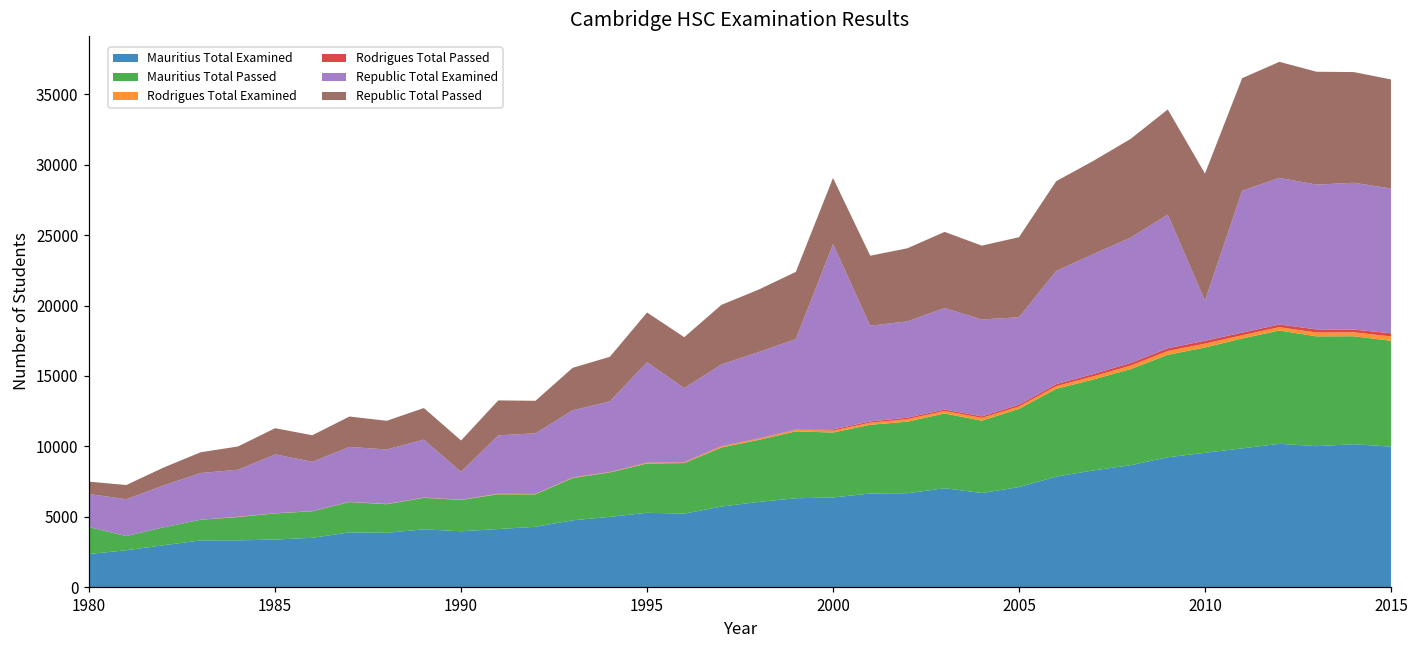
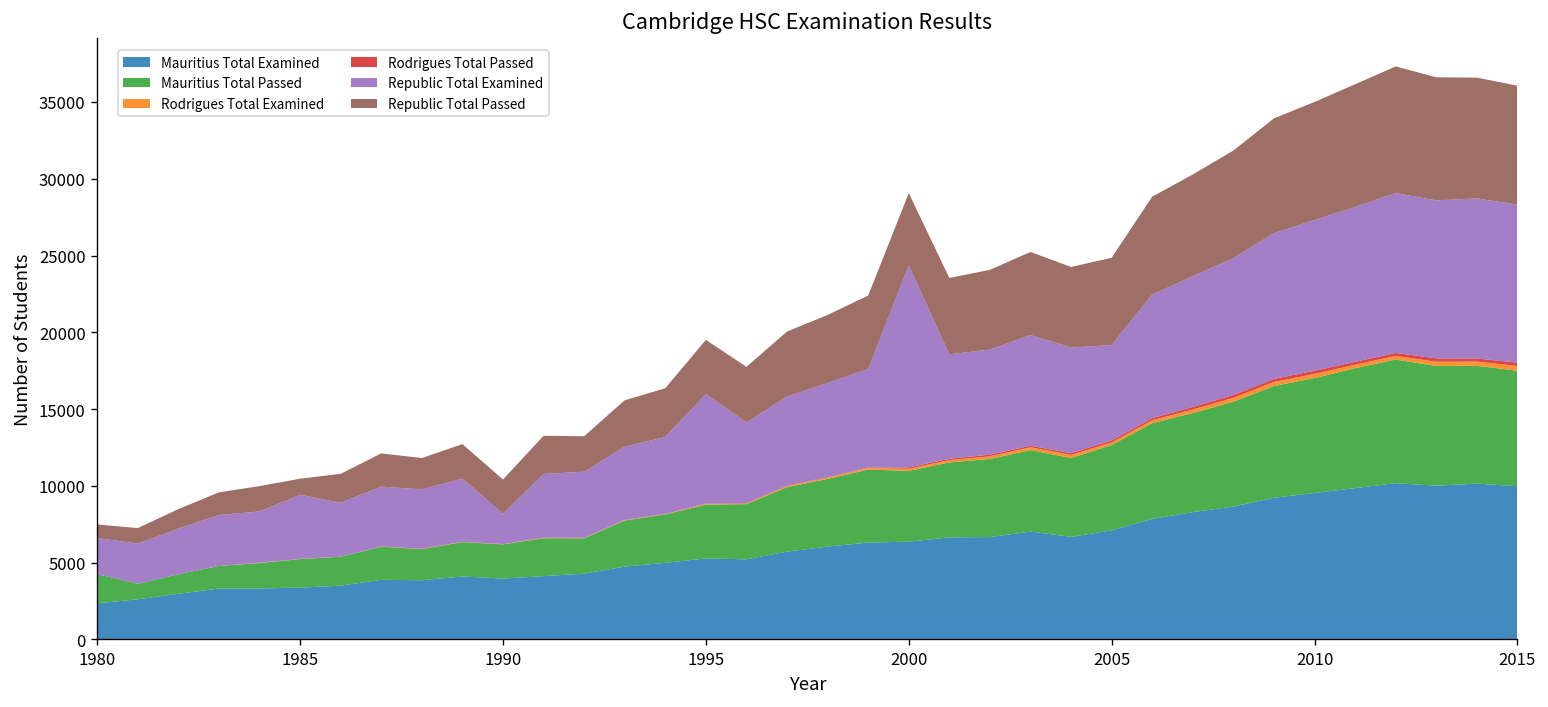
Republic Total Passed, 1985: 1900 -> 1000
Republic Total Examined, 2010: 2800 -> 9800
Republic Total Passed, 2010: 9000 -> 7700
